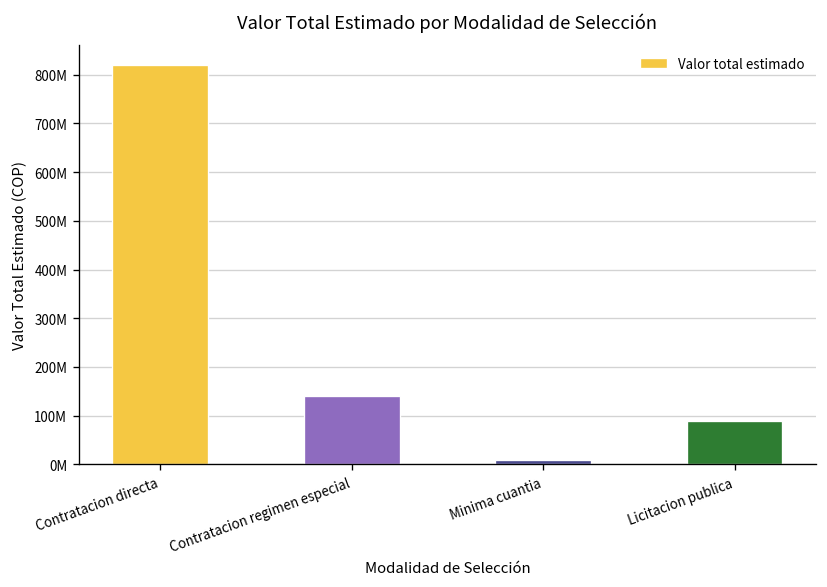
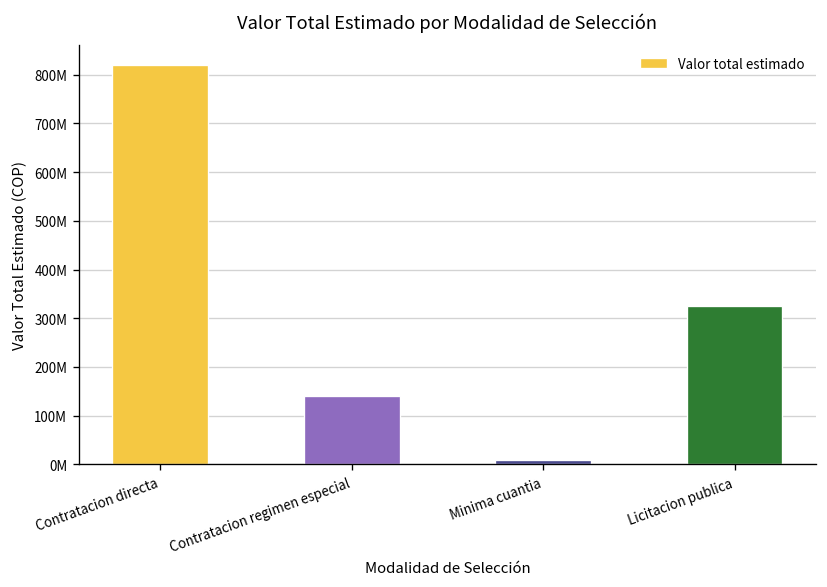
Licitacion publica: 90000000 -> 330000000
